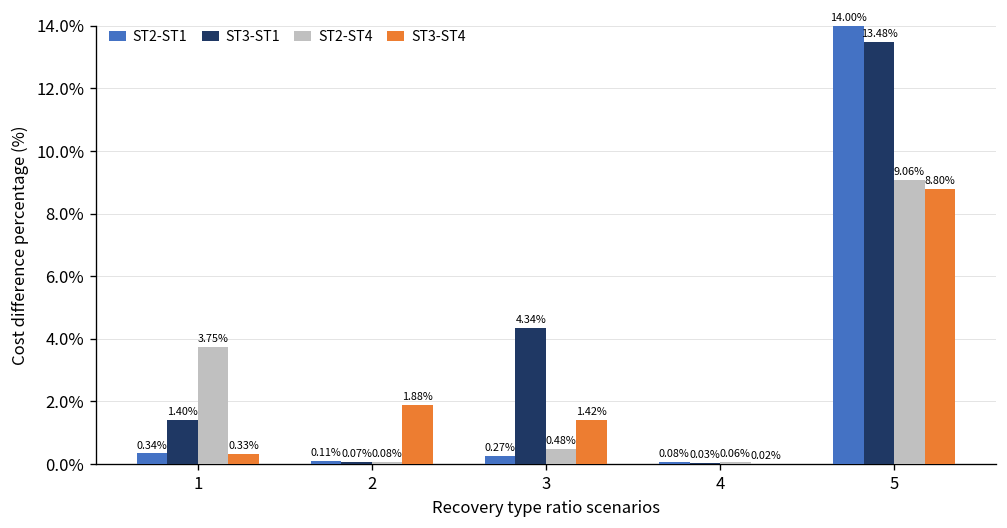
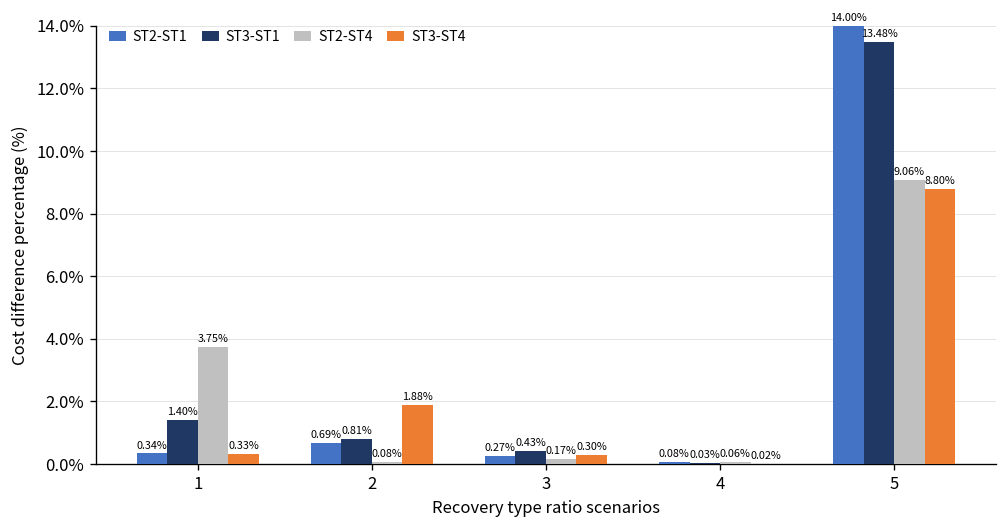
ST2-ST1, 2: 0.11% -> 0.69%
ST3-ST1, 2: 0.07% -> 0.81%
ST3-ST1, 3: 4.34% -> 0.43%
ST2-ST4, 3: 0.48% -> 0.17%
ST3-ST4, 3: 1.42% -> 0.30%
